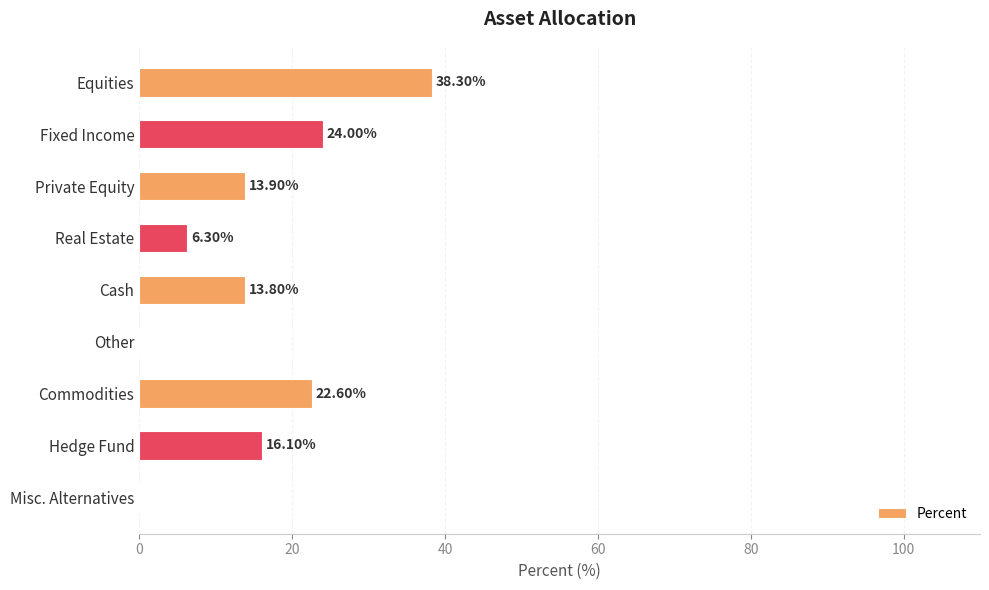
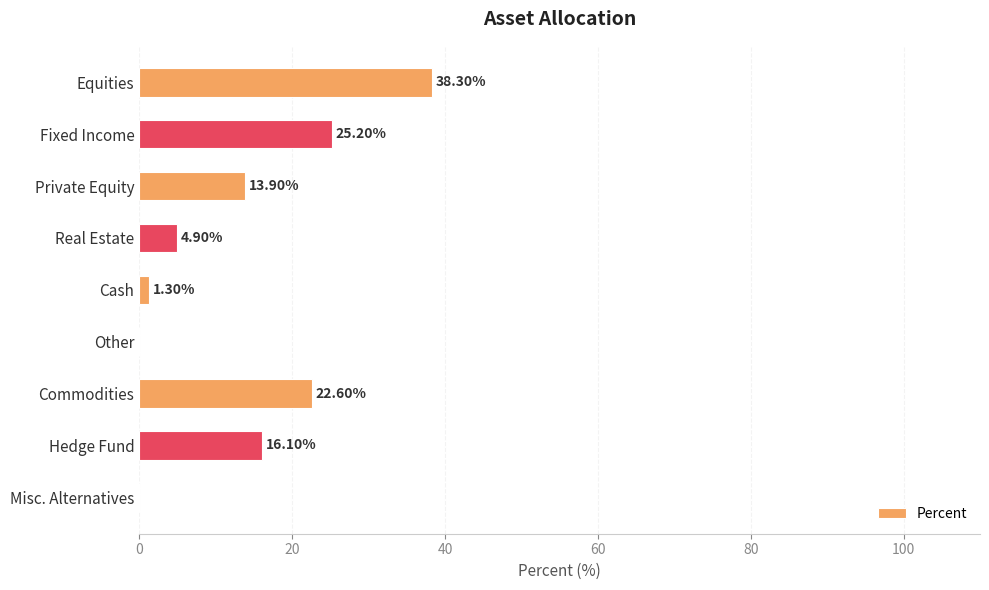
Fixed Income: 24.00% -> 25.20%
Real Estate: 6.30% -> 4.90%
Cash: 13.80% -> 1.30%
